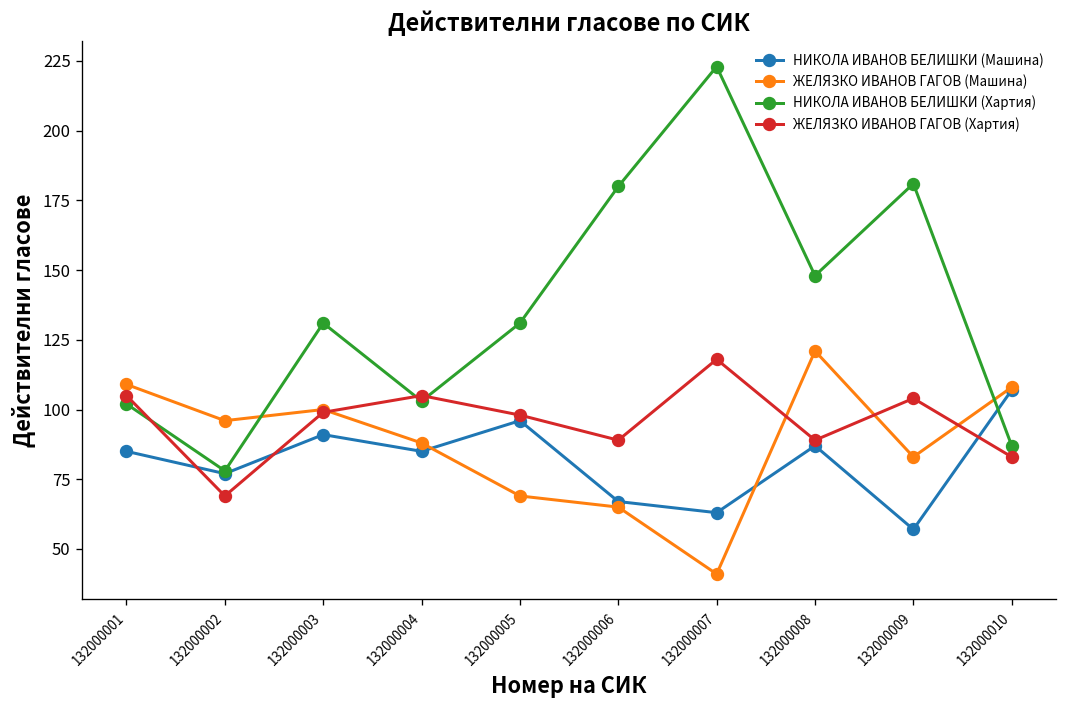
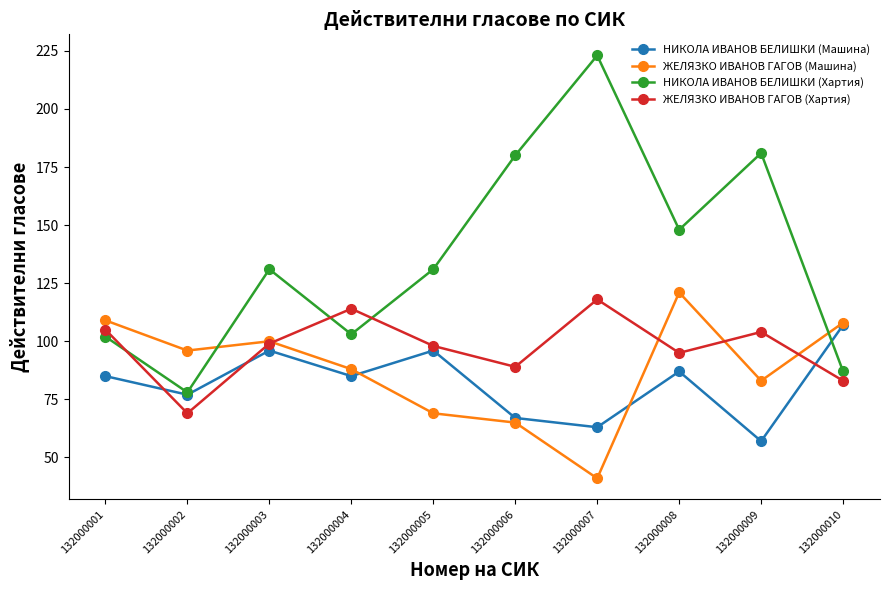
НИКОЛА ИВАНОВ БЕЛИШКИ (Машина), 132000003: 91 -> 96
ЖЕЛЯЗКО ИВАНОВ ГАГОВ (Хартия), 132000004: 105 -> 114
ЖЕЛЯЗКО ИВАНОВ ГАГОВ (Хартия), 132000008: 89 -> 95
